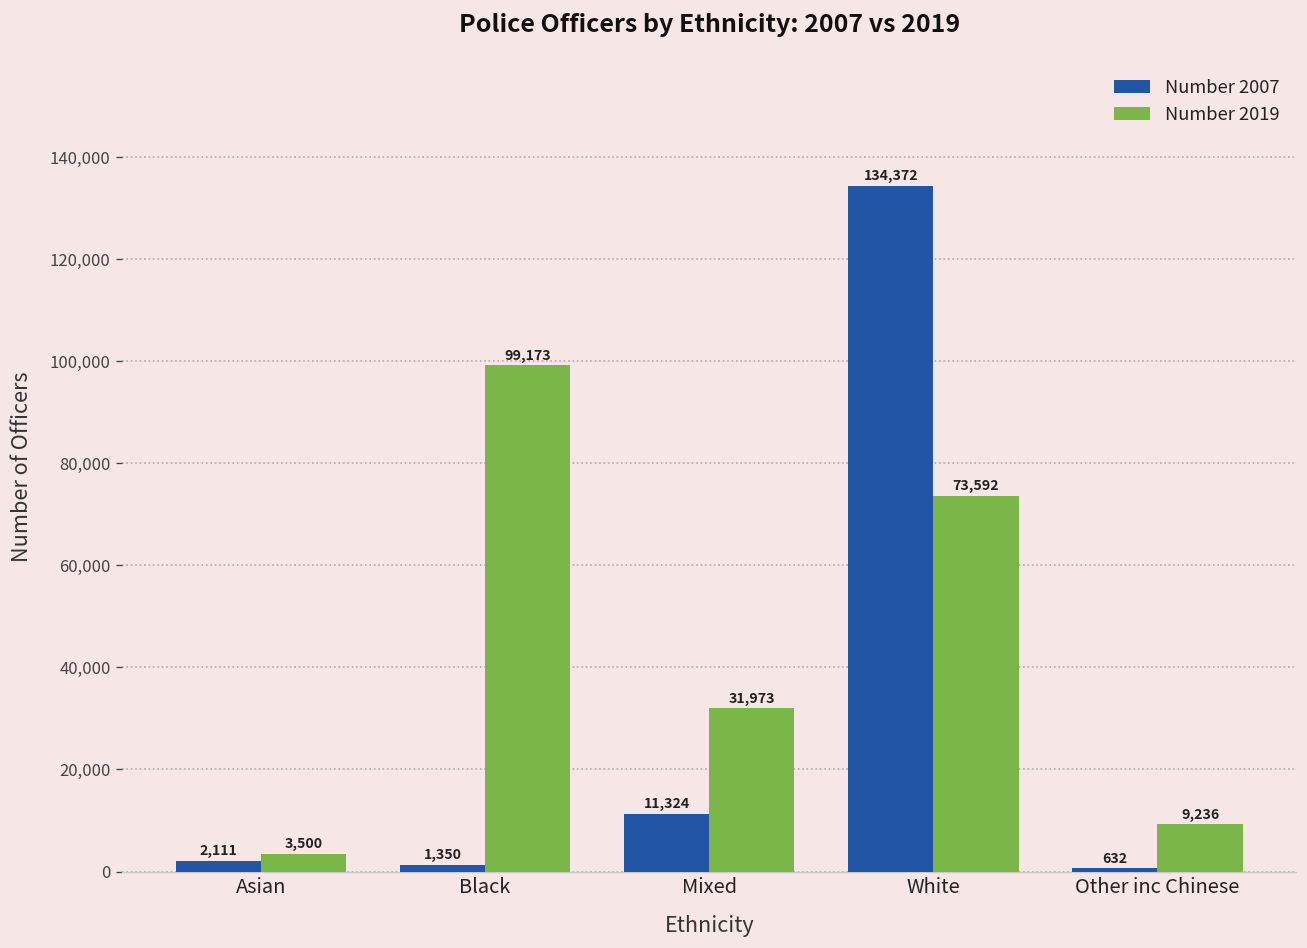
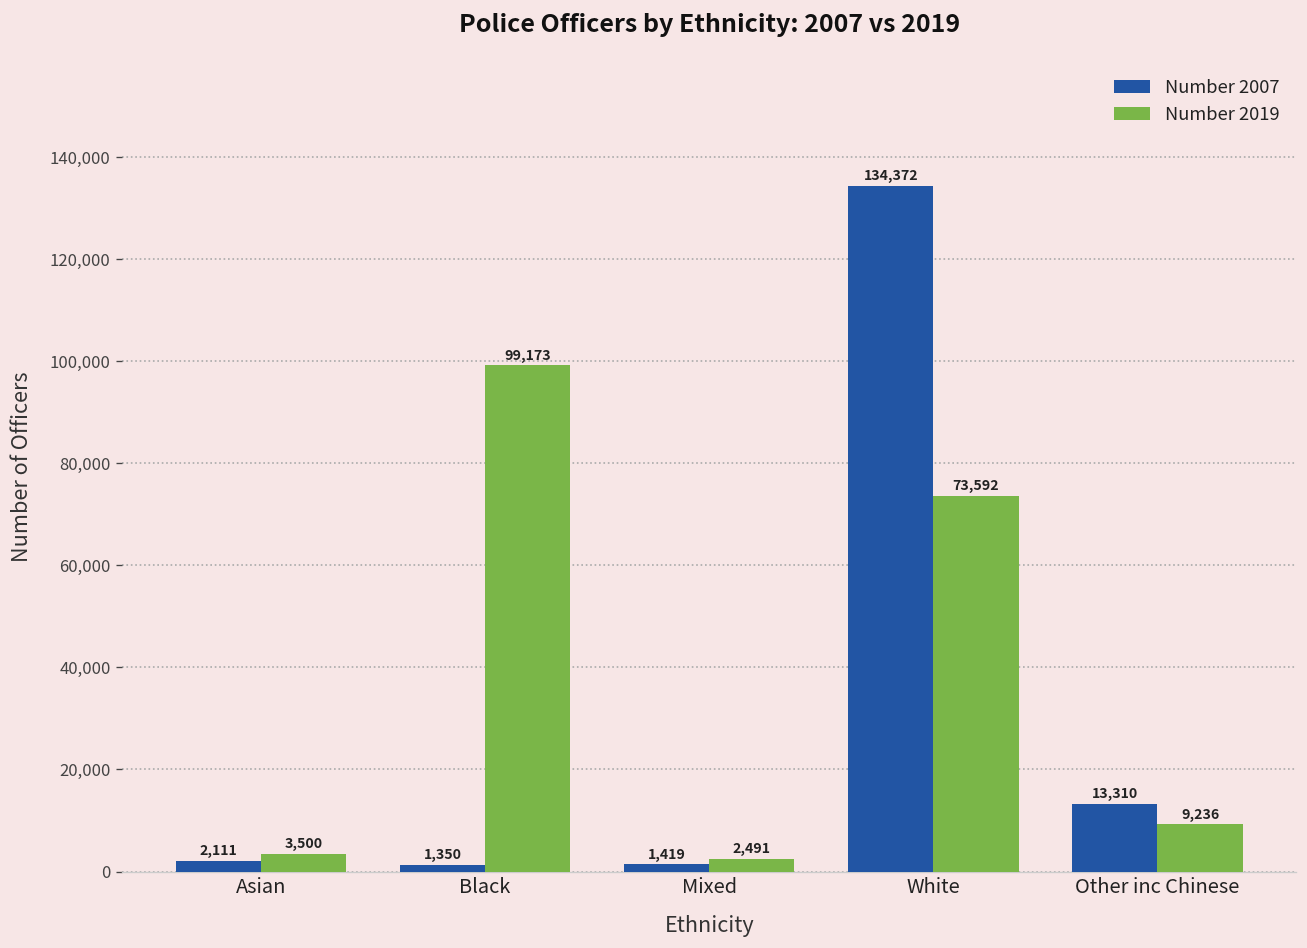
Number 2007, Mixed: 11,324 -> 1,419
Number 2019, Mixed: 31,973 -> 2,491
Number 2007, Other inc Chinese: 632 -> 13,310
